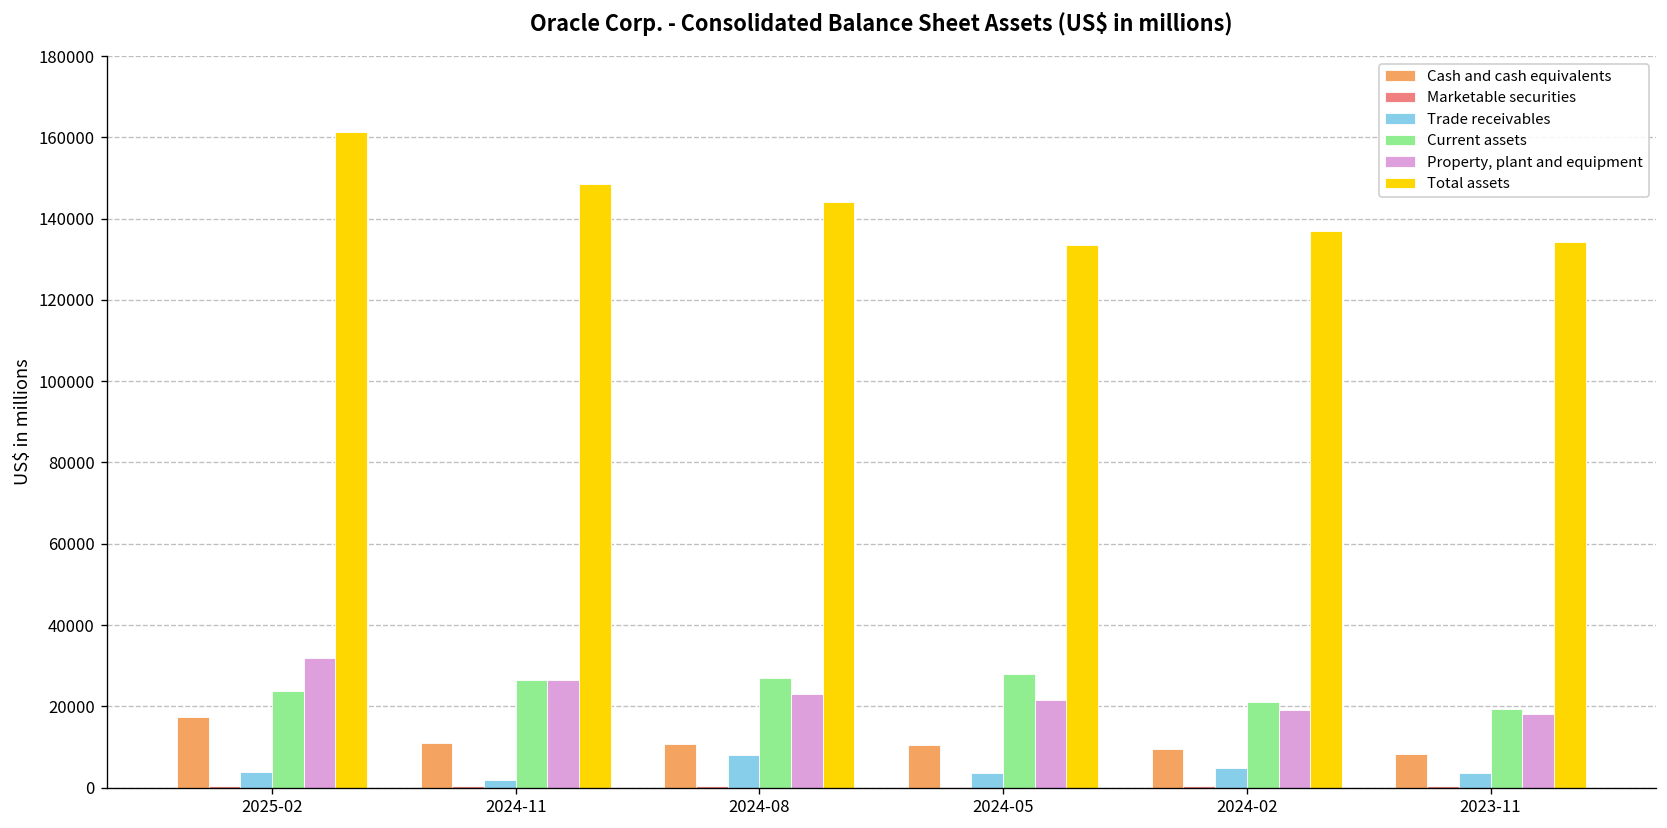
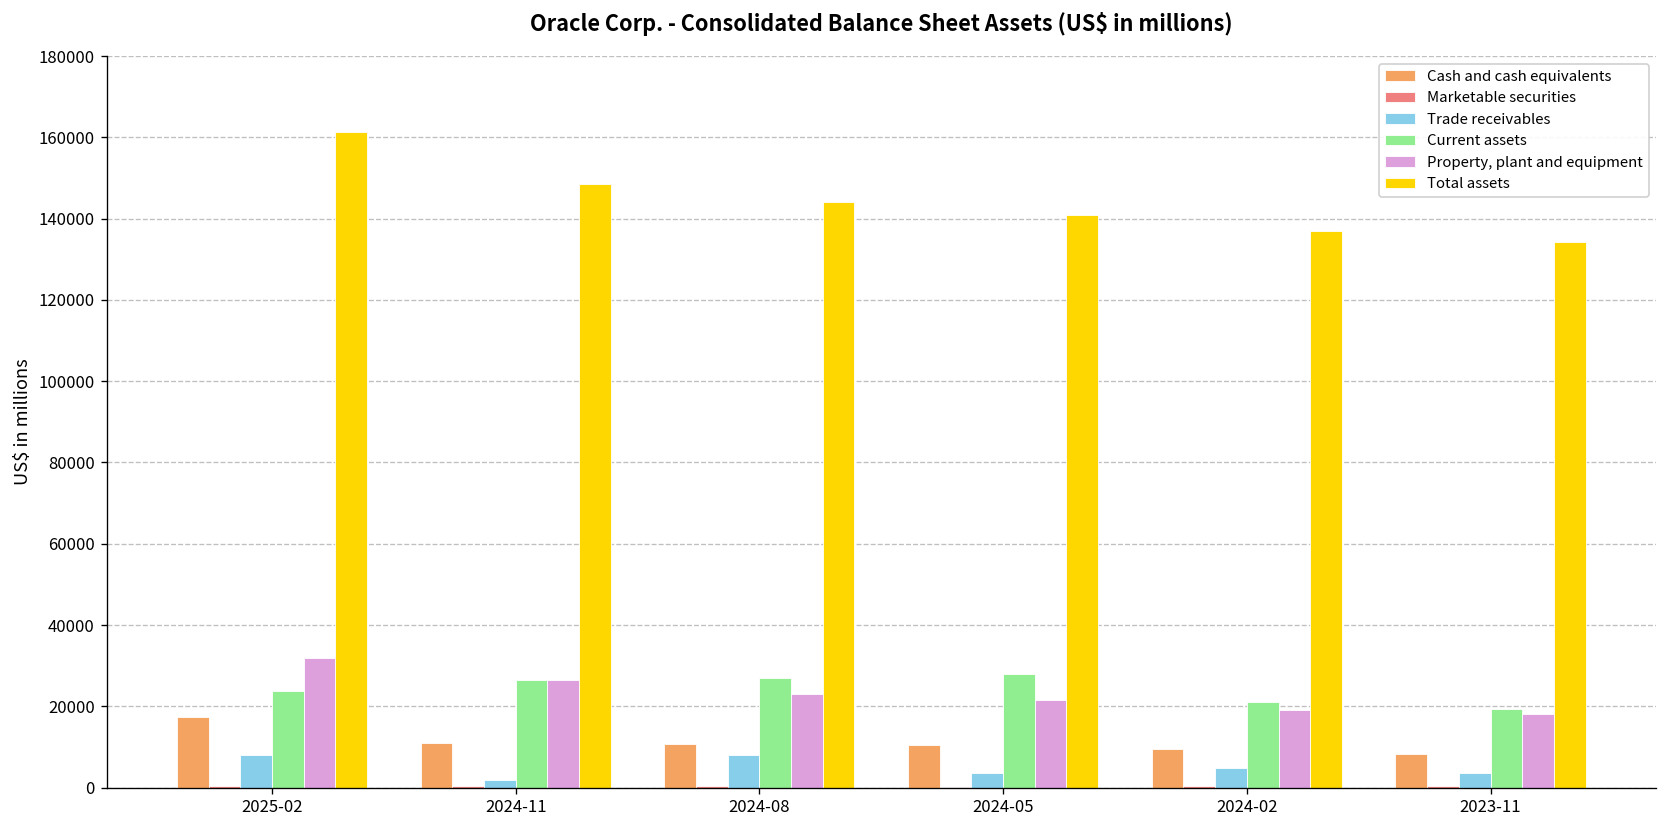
Trade receivables, 2025-02: 4000 -> 8000
Total assets, 2024-05: 134000 -> 141000
